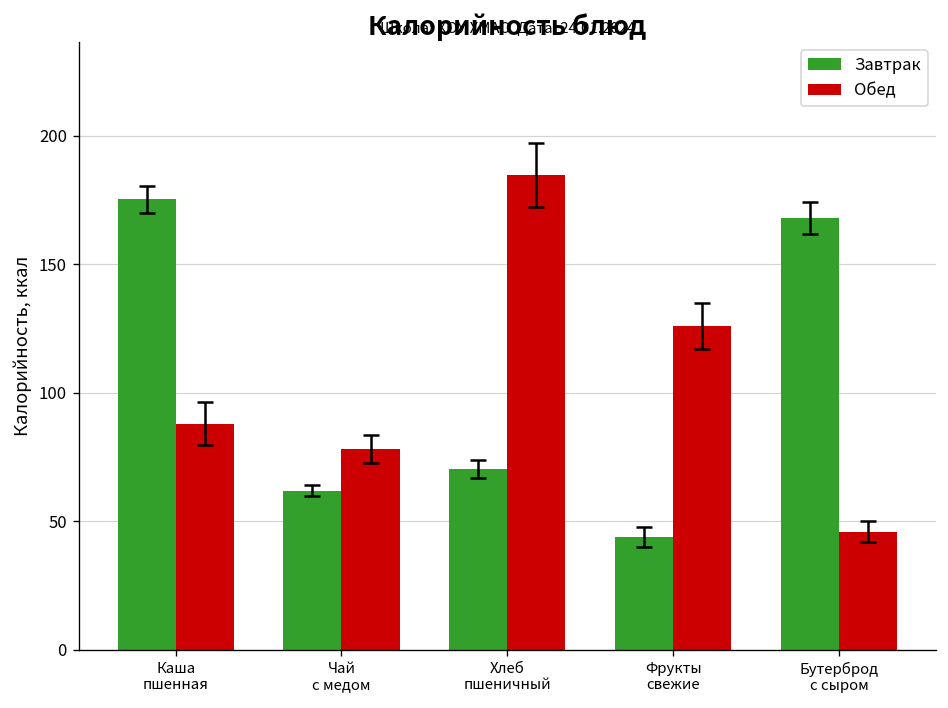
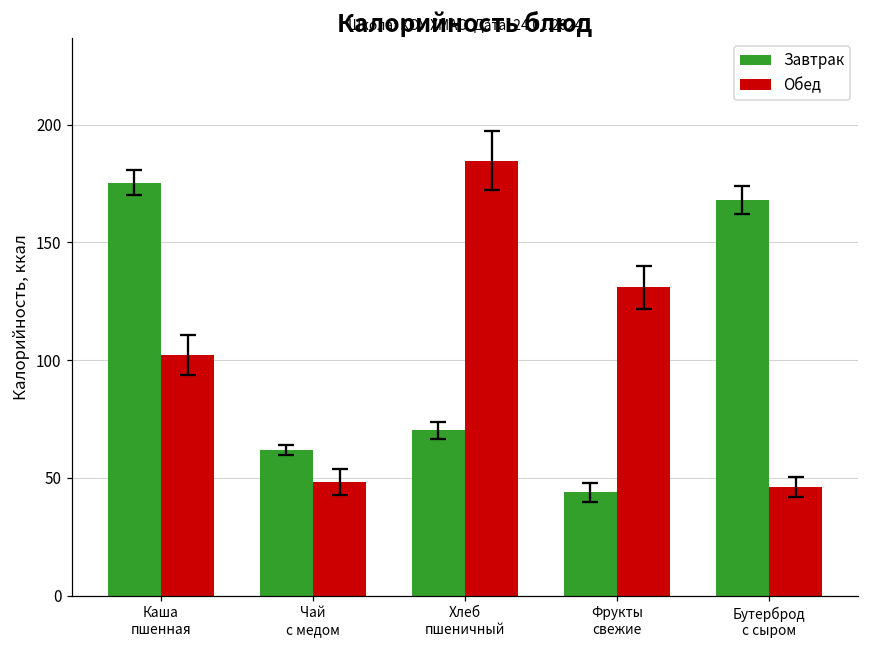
Обед, Каша пшенная: 88 -> 102
Обед, Чай с медом: 78 -> 48
Обед, Фрукты свежие: 126 -> 131
